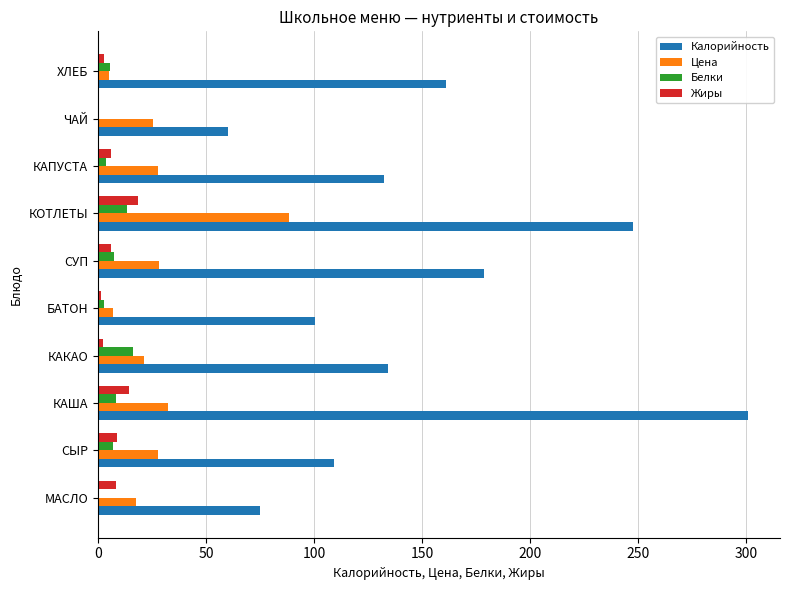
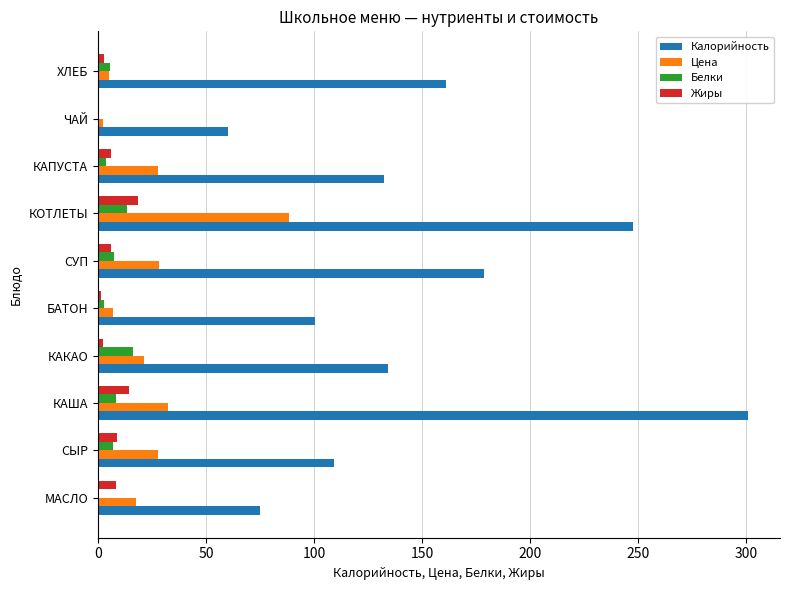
Цена, ЧАЙ: 25 -> 2
